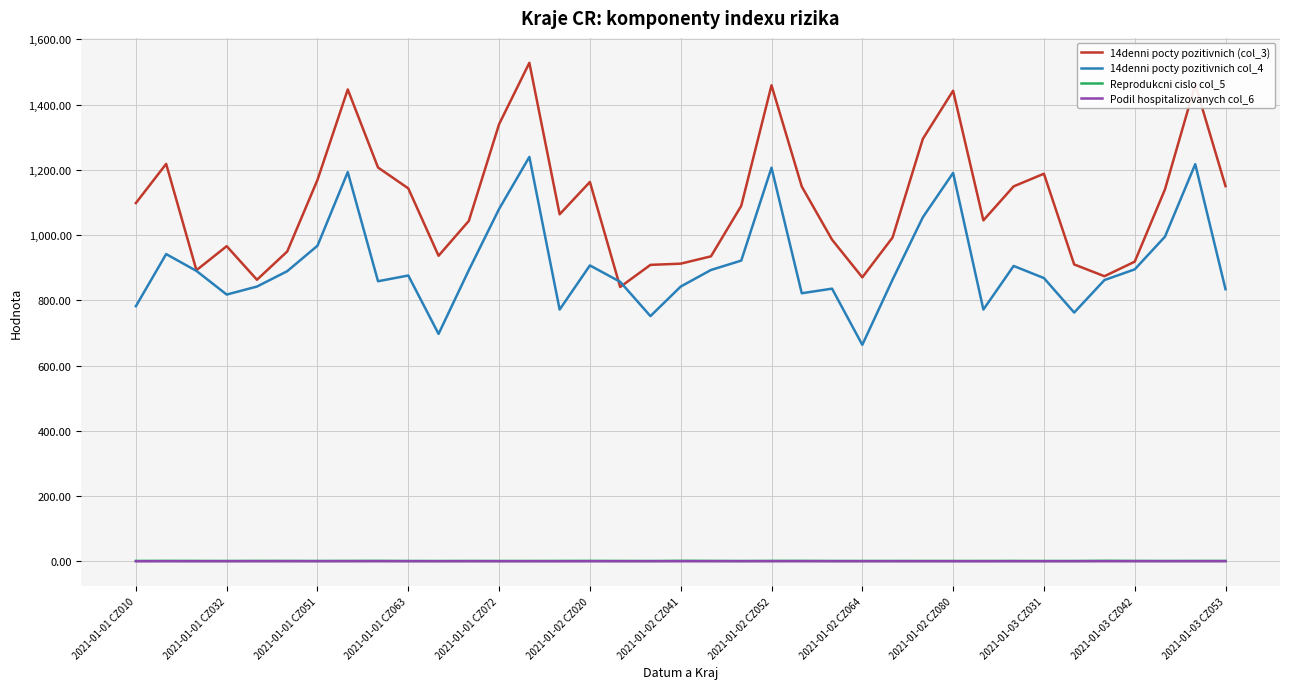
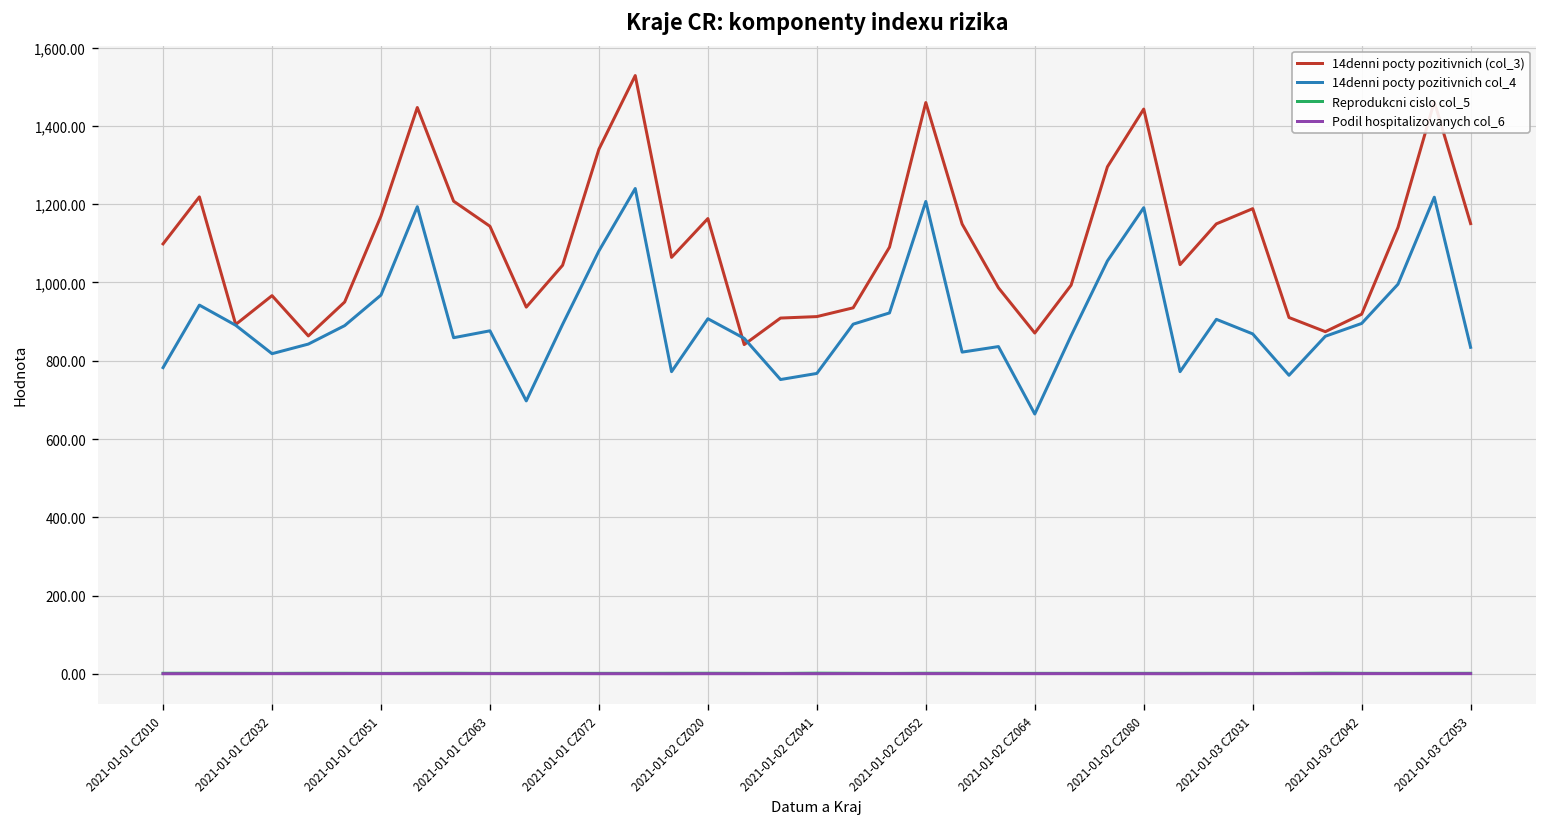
14denni pocty pozitivnich col_4, 2021-01-02 CZ041: 840 -> 770
